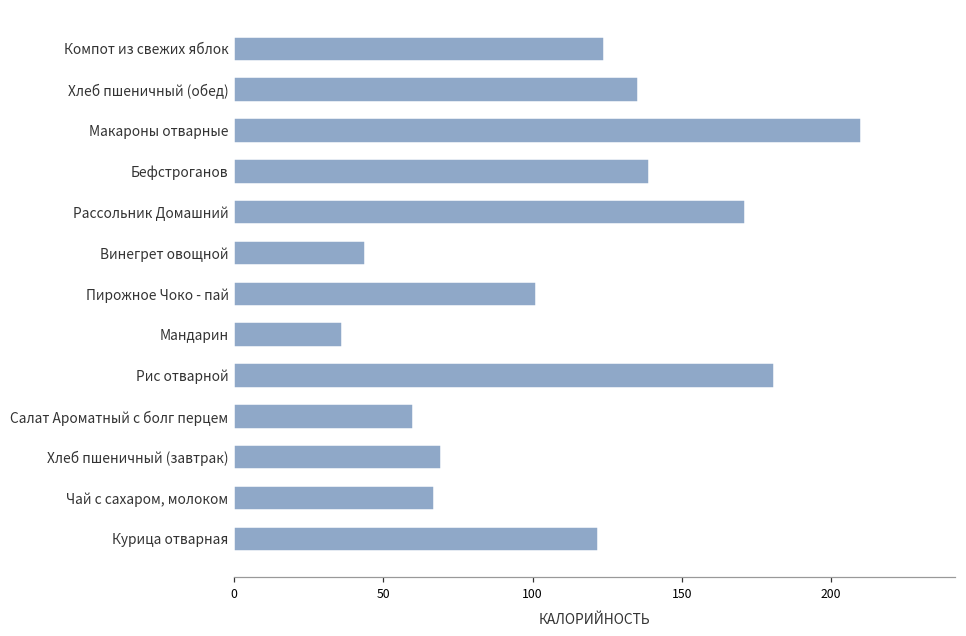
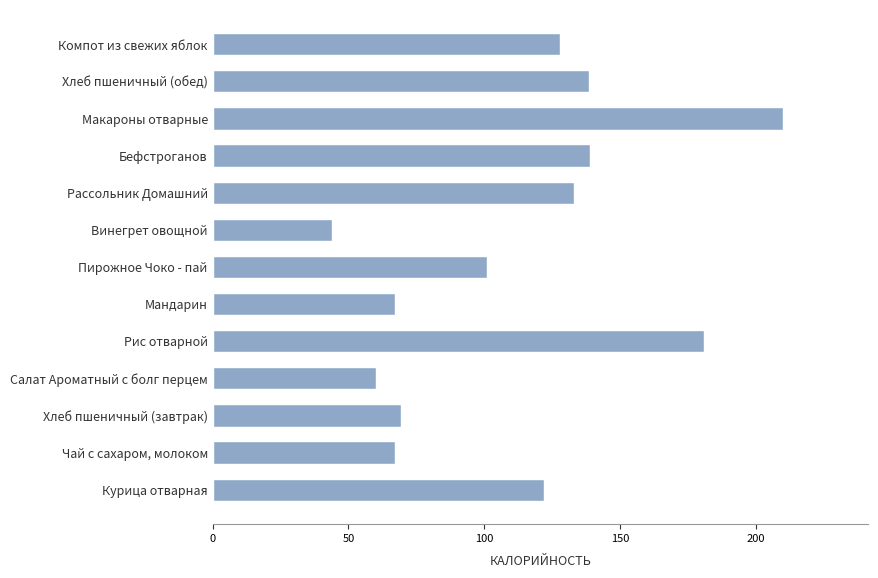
Компот из свежих яблок: 124 -> 128
Хлеб пшеничный (обед): 135 -> 139
Рассольник Домашний: 171 -> 133
Мандарин: 36 -> 67
